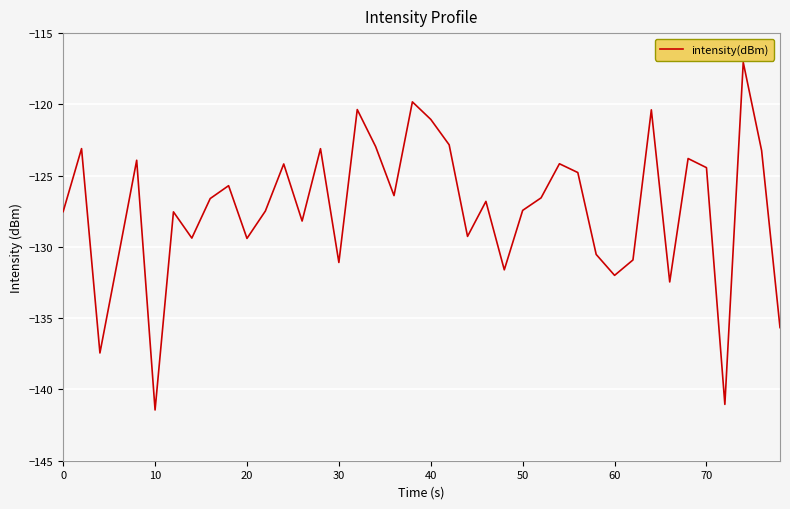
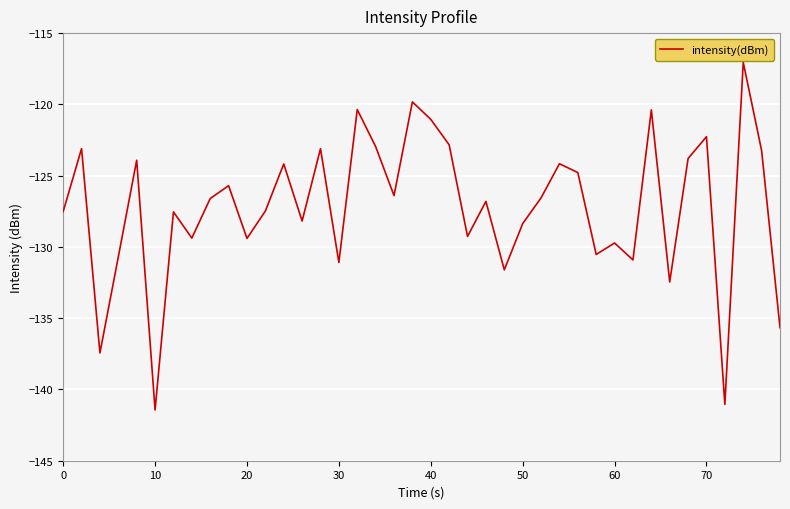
50: -127.4 -> -128.4
60: -132.0 -> -129.7
70: -124.4 -> -122.3
